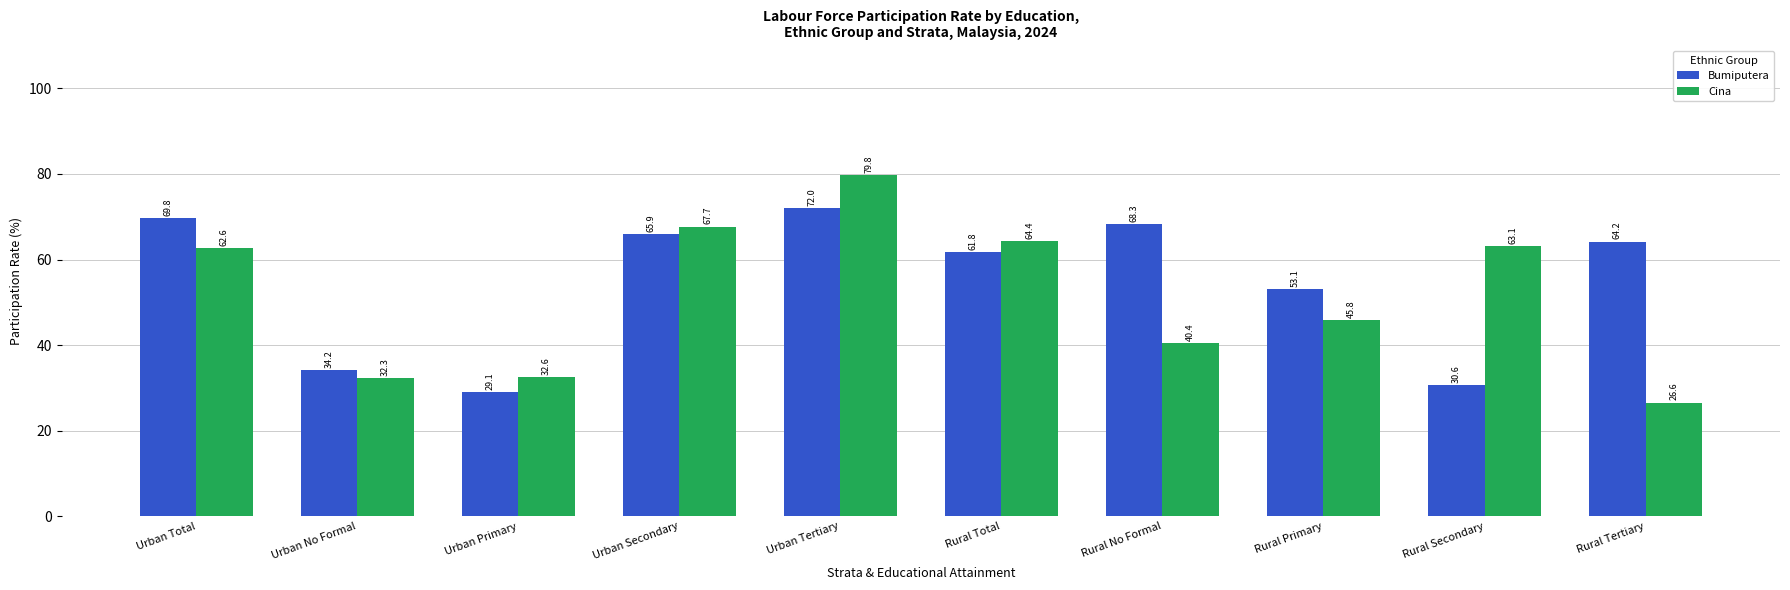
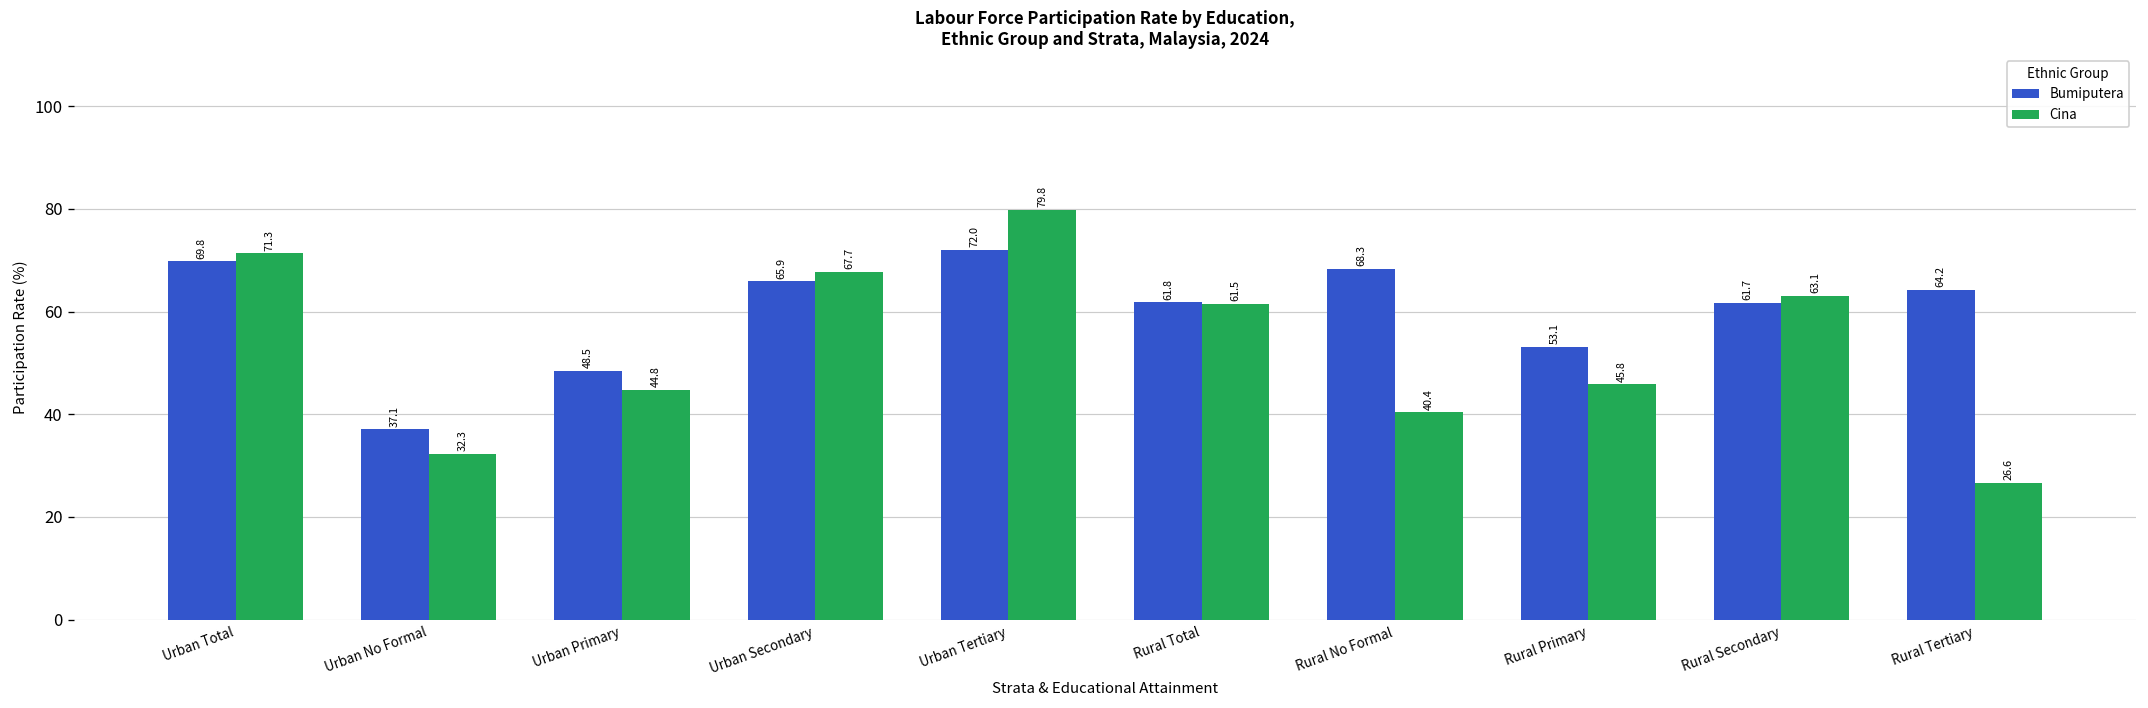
Cina, Urban Total: 62.6 -> 71.3
Bumiputera, Urban No Formal: 34.2 -> 37.1
Bumiputera, Urban Primary: 29.1 -> 48.5
Cina, Urban Primary: 32.6 -> 44.8
Cina, Rural Total: 64.4 -> 61.5
Bumiputera, Rural Secondary: 30.6 -> 61.7
